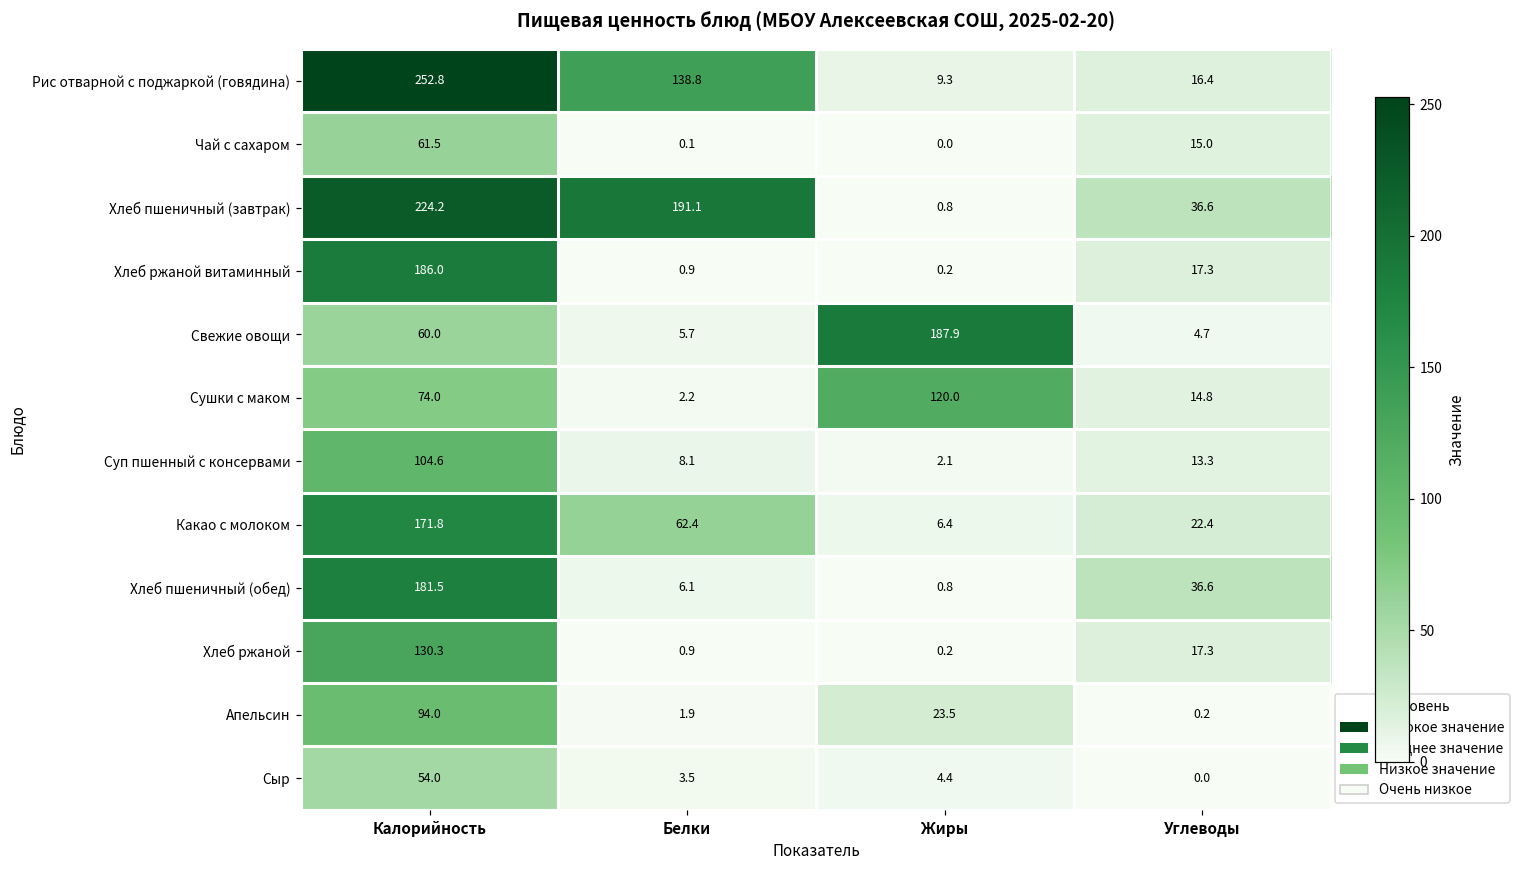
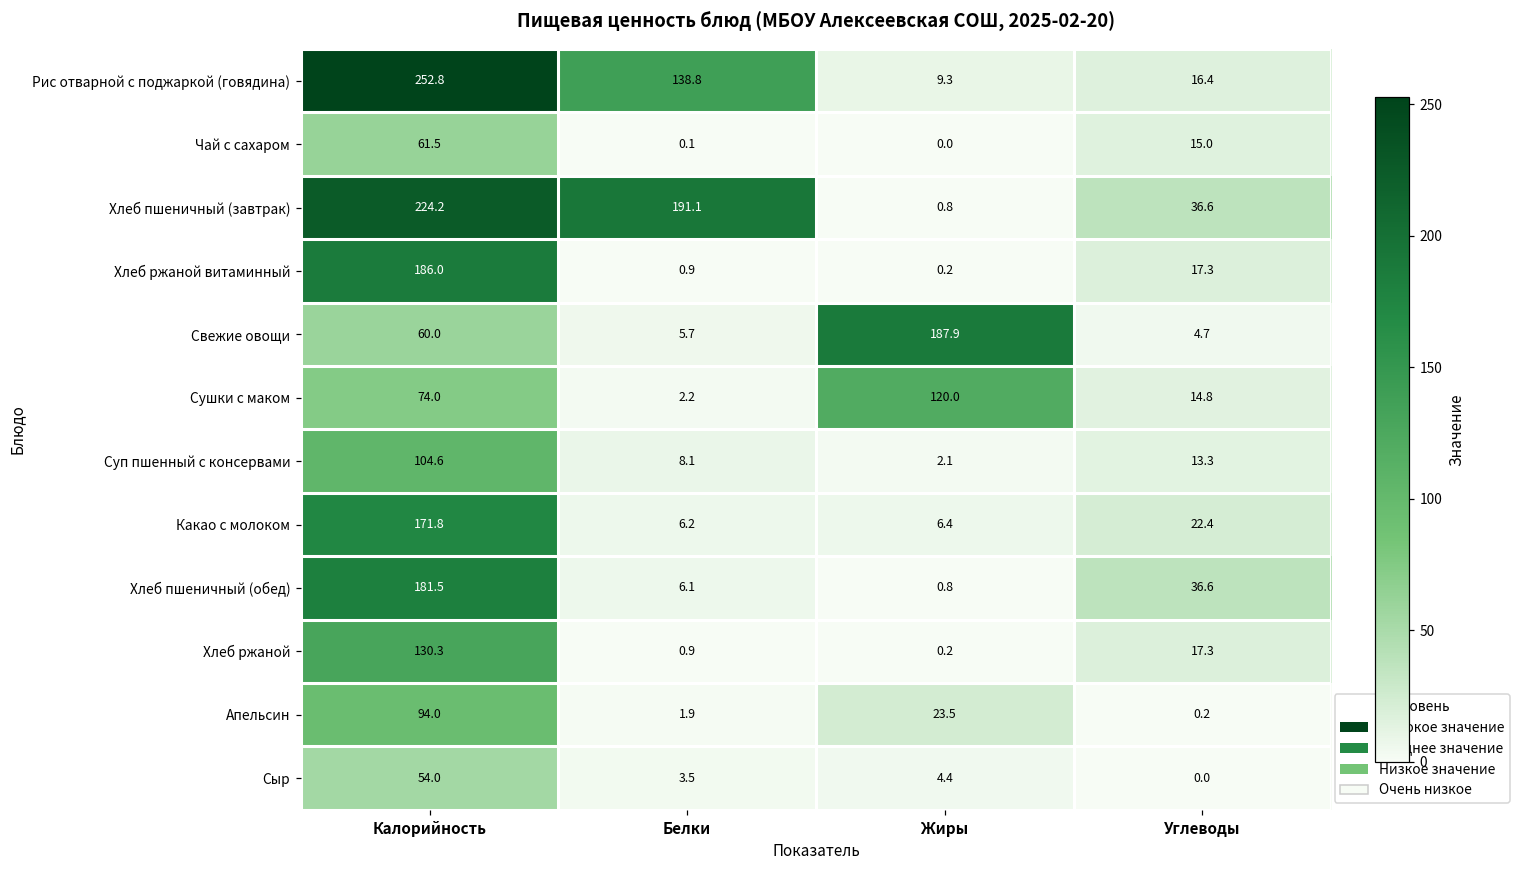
Какао с молоком, Белки: 62.4 -> 6.2
